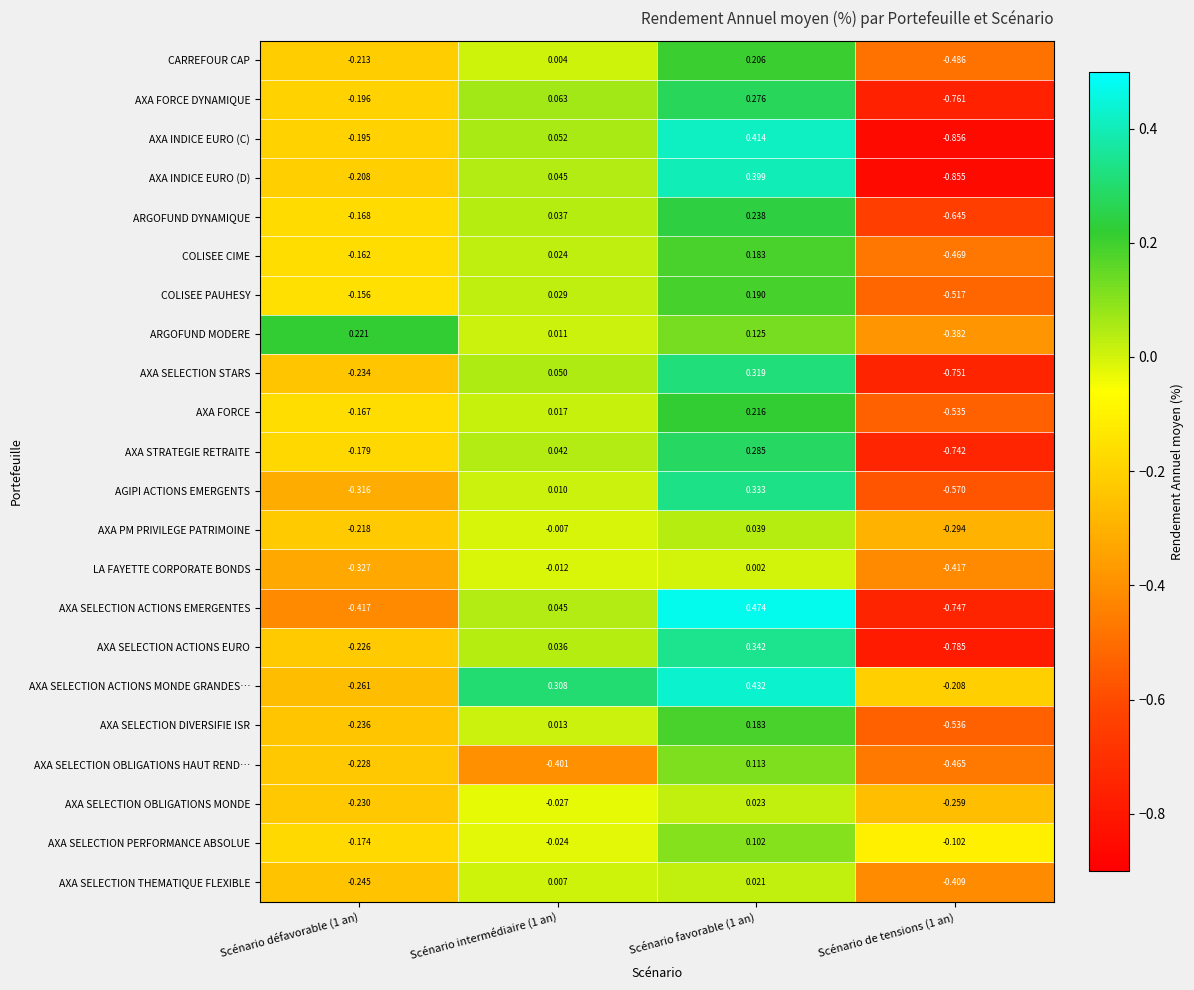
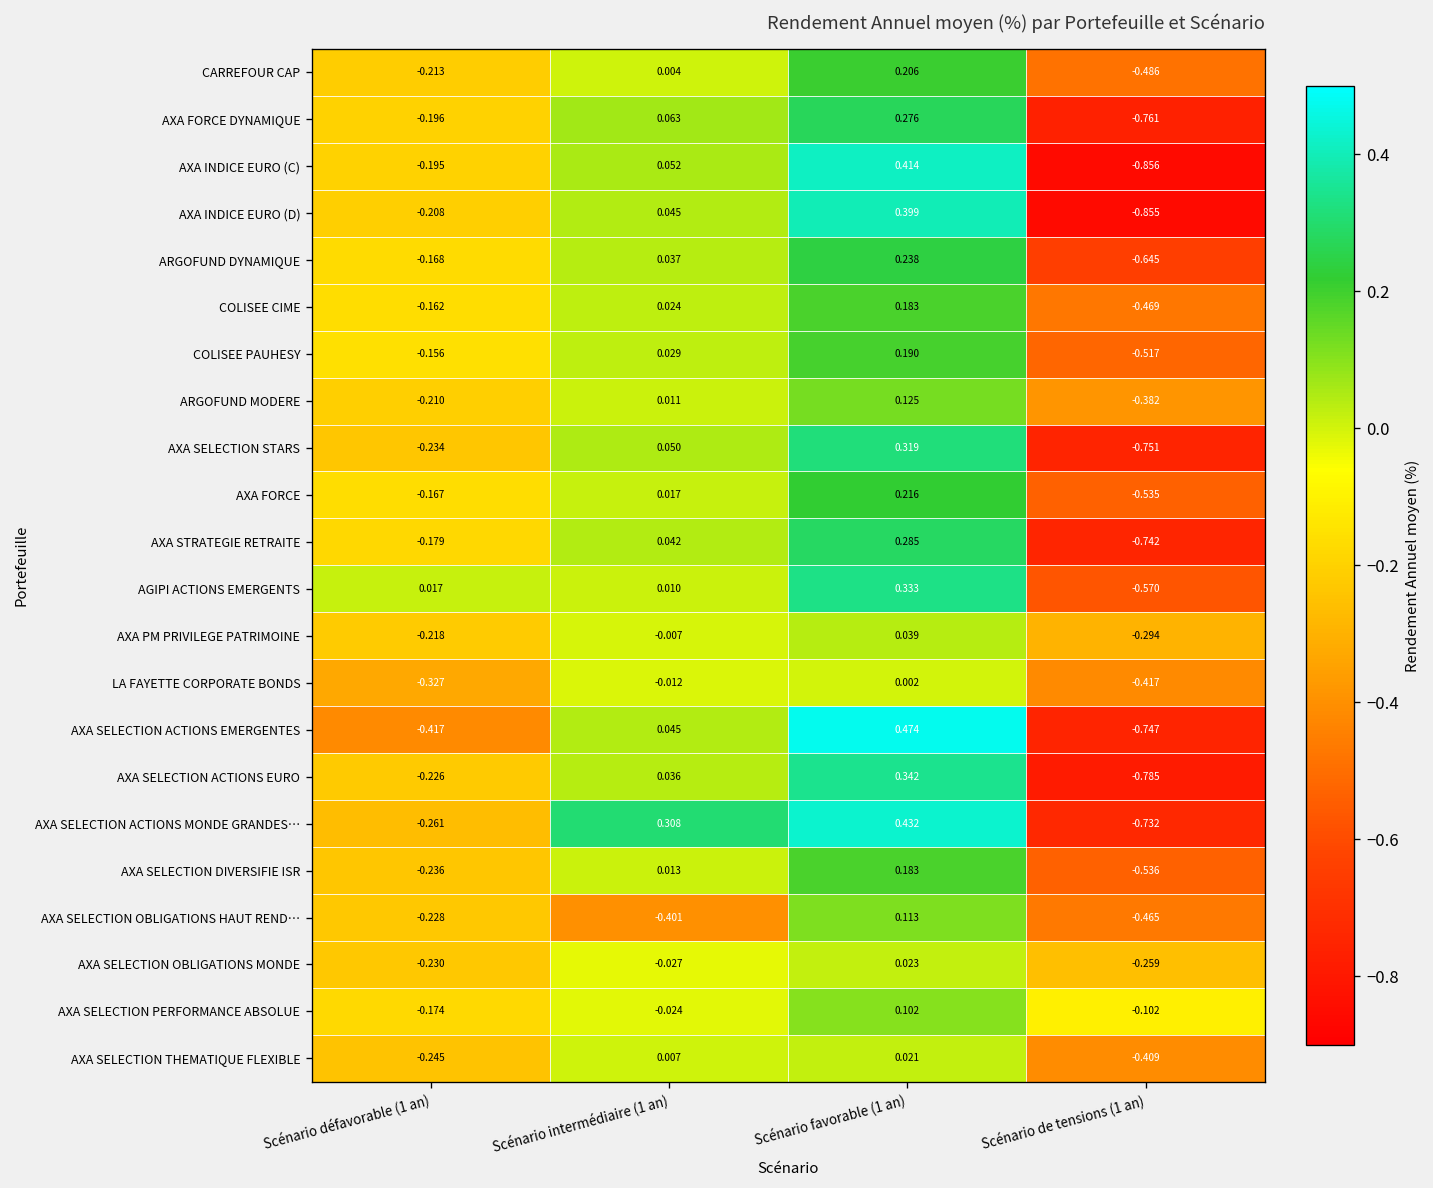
ARGOFUND MODERE, Scénario défavorable (1 an): 0.221 -> -0.210
AGIPI ACTIONS EMERGENTS, Scénario défavorable (1 an): -0.316 -> 0.017
AXA SELECTION ACTIONS MONDE GRANDES…, Scénario de tensions (1 an): -0.208 -> -0.732
